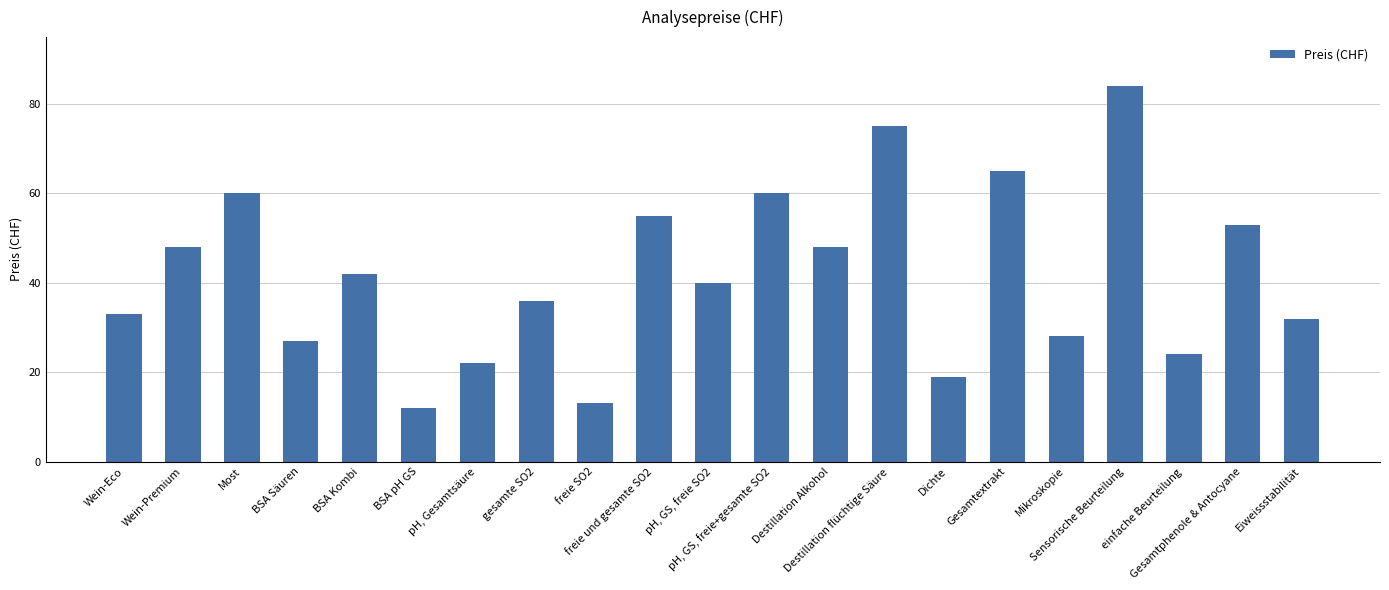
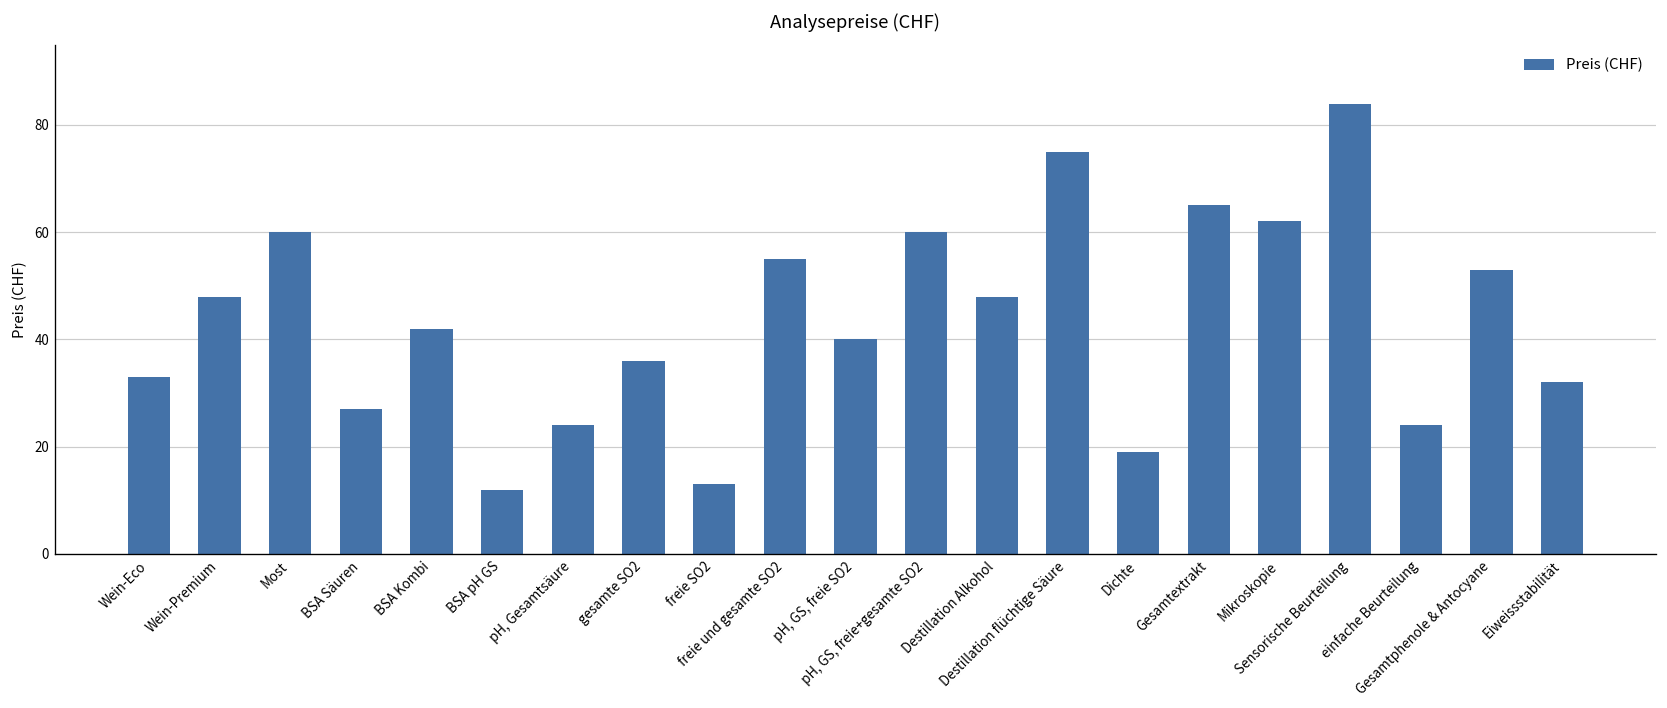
pH, Gesamtsäure: 22 -> 24
Mikroskopie: 28 -> 62
